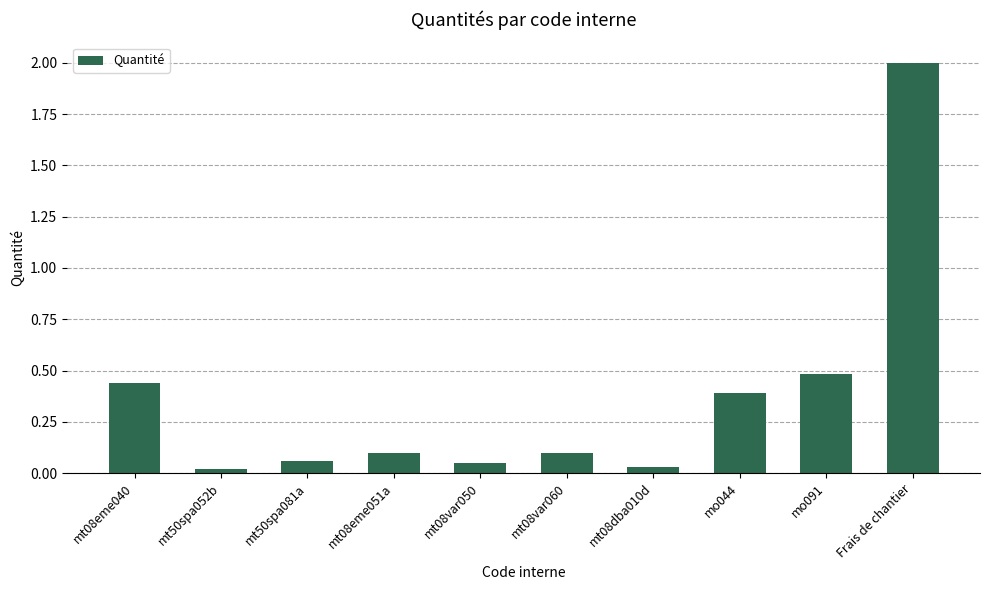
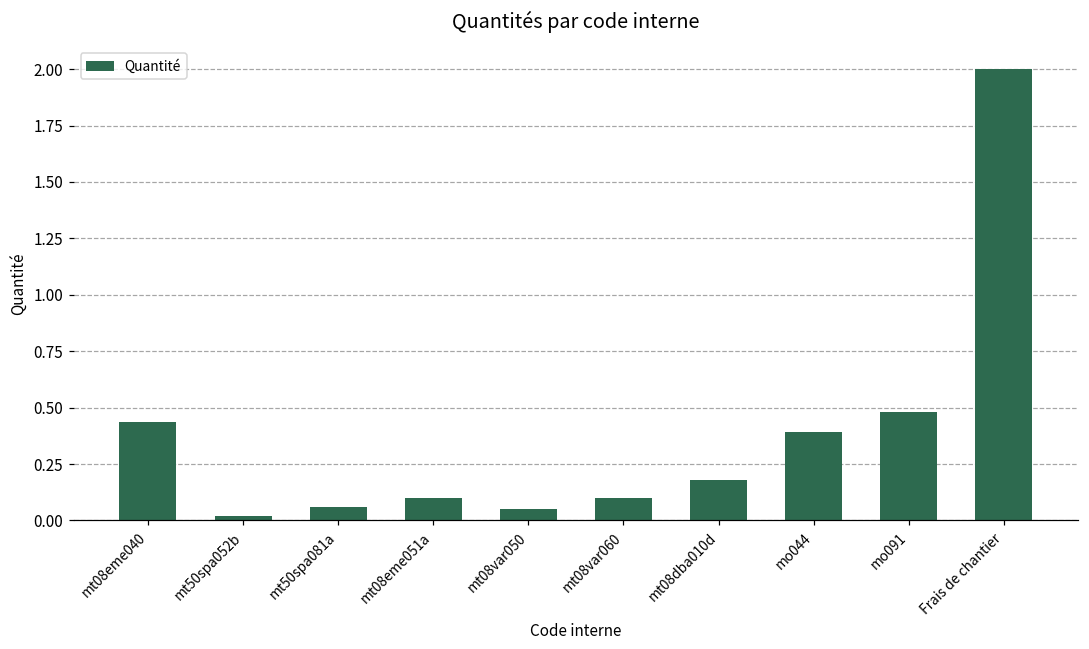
mt08dba010d: 0.03 -> 0.18
